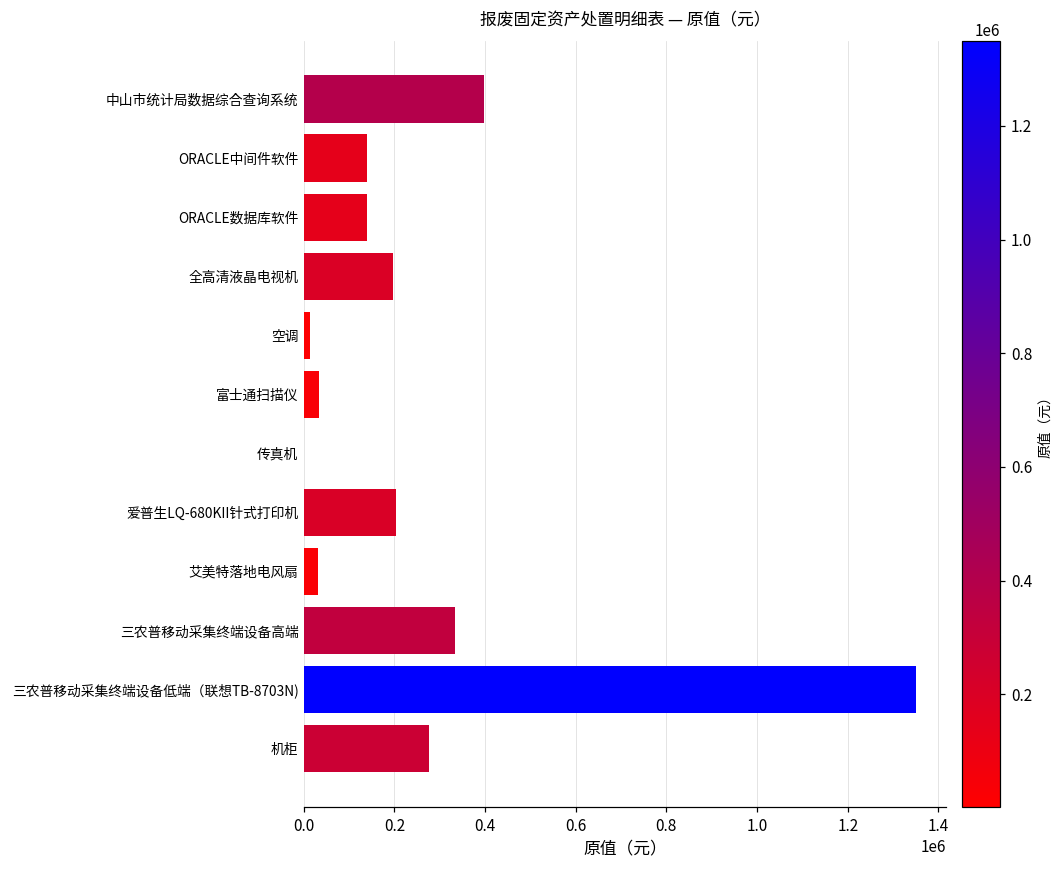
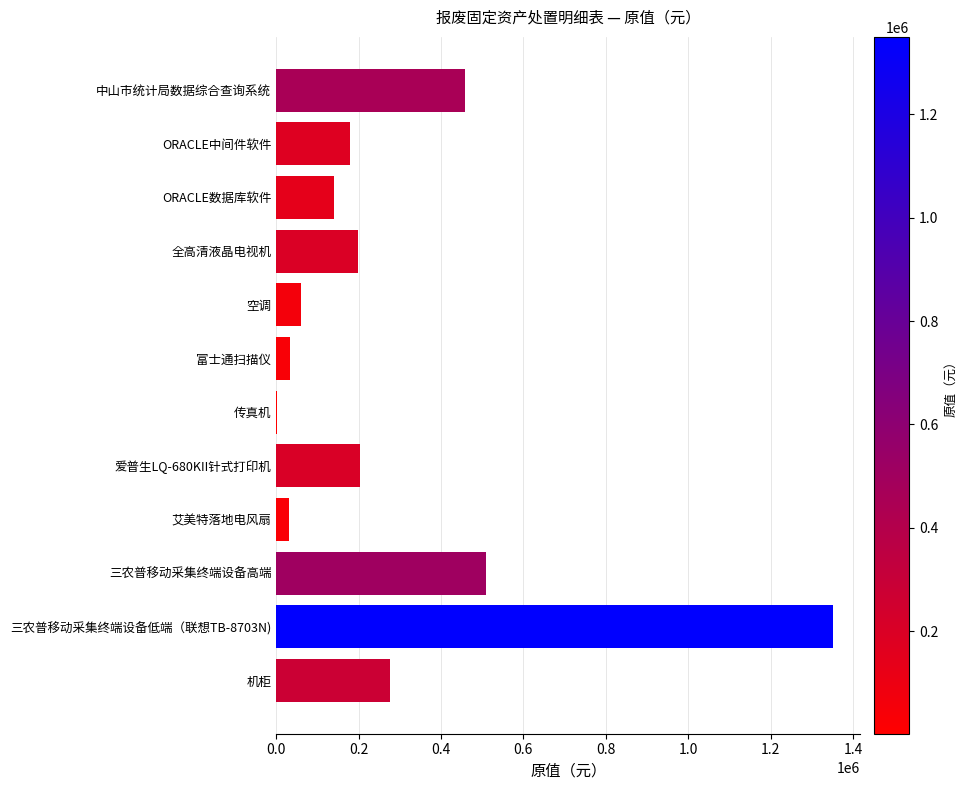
中山市统计局数据综合查询系统: 400000 -> 460000
ORACLE中间件软件: 140000 -> 180000
空调: 10000 -> 60000
三农普移动采集终端设备高端: 330000 -> 510000
